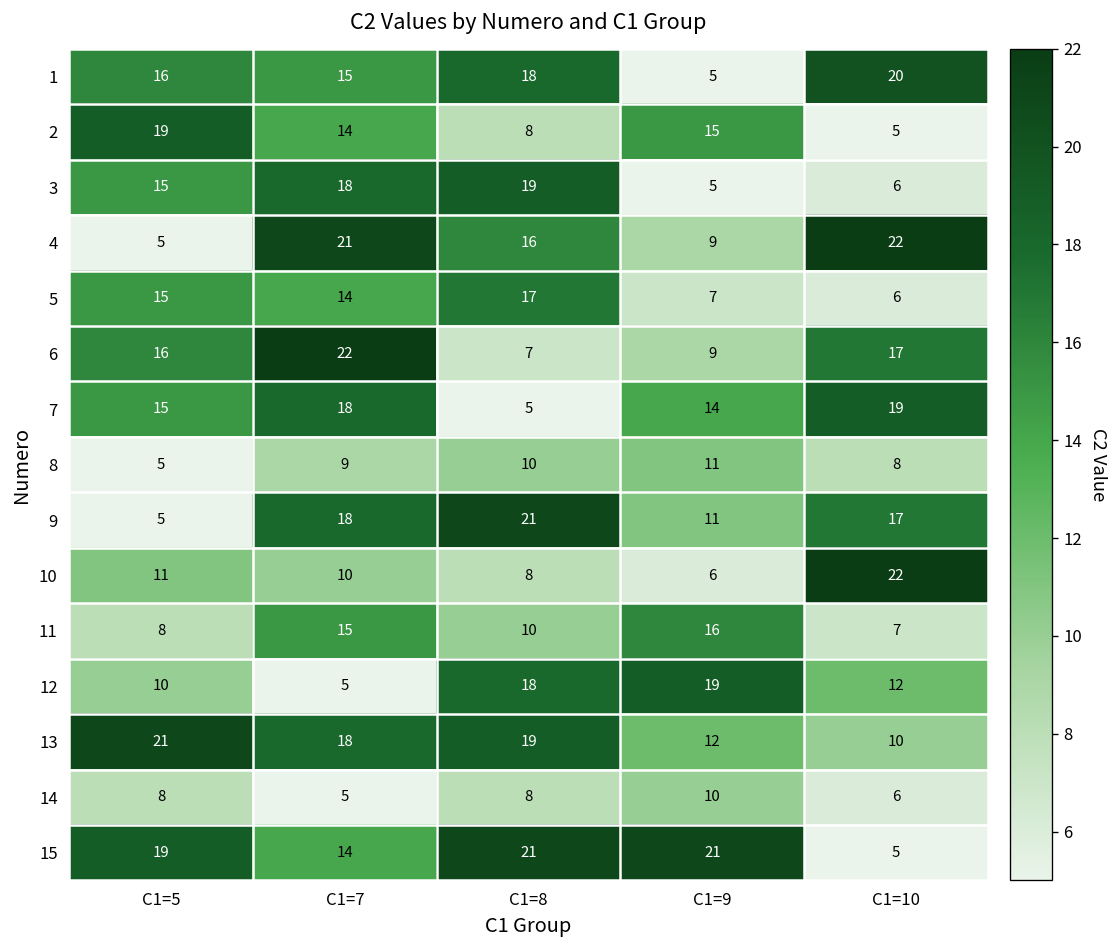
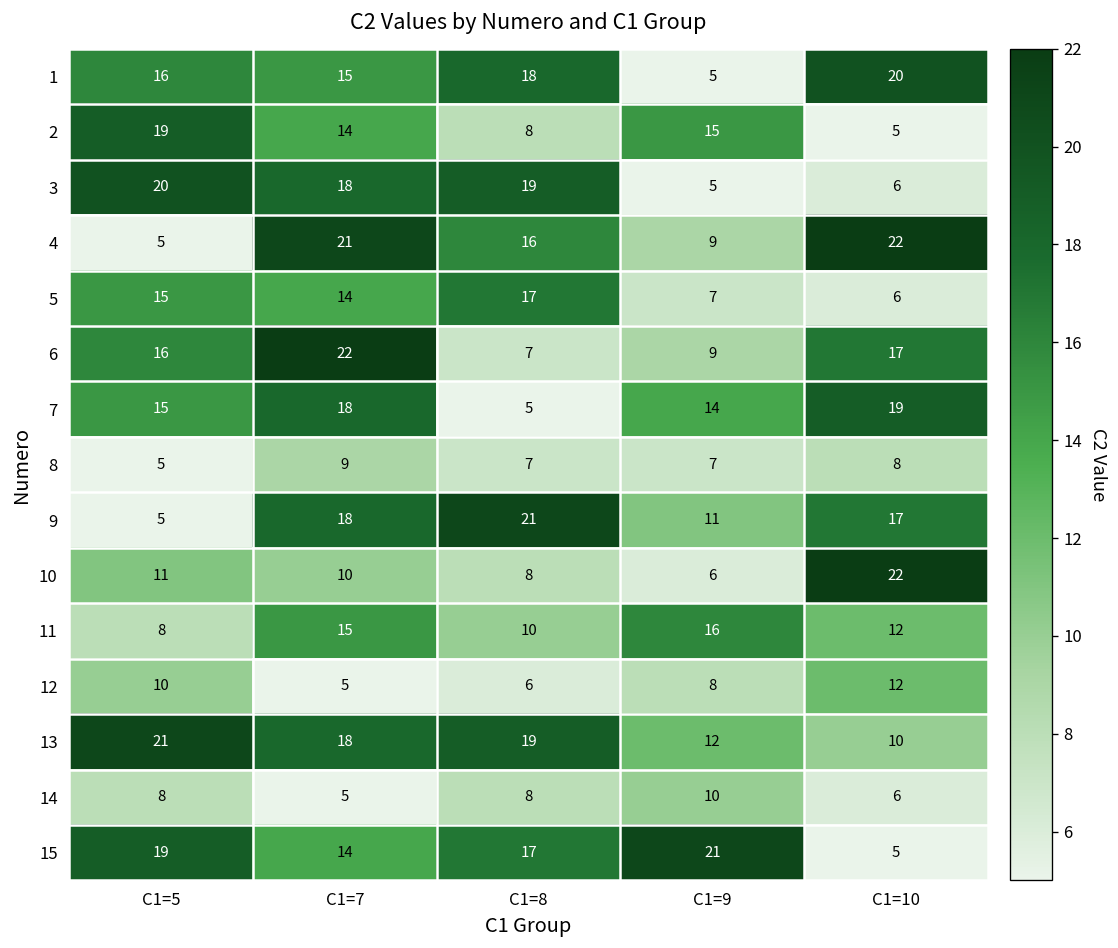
3, C1=5: 15 -> 20
8, C1=8: 10 -> 7
8, C1=9: 11 -> 7
11, C1=10: 7 -> 12
12, C1=8: 18 -> 6
12, C1=9: 19 -> 8
15, C1=8: 21 -> 17
